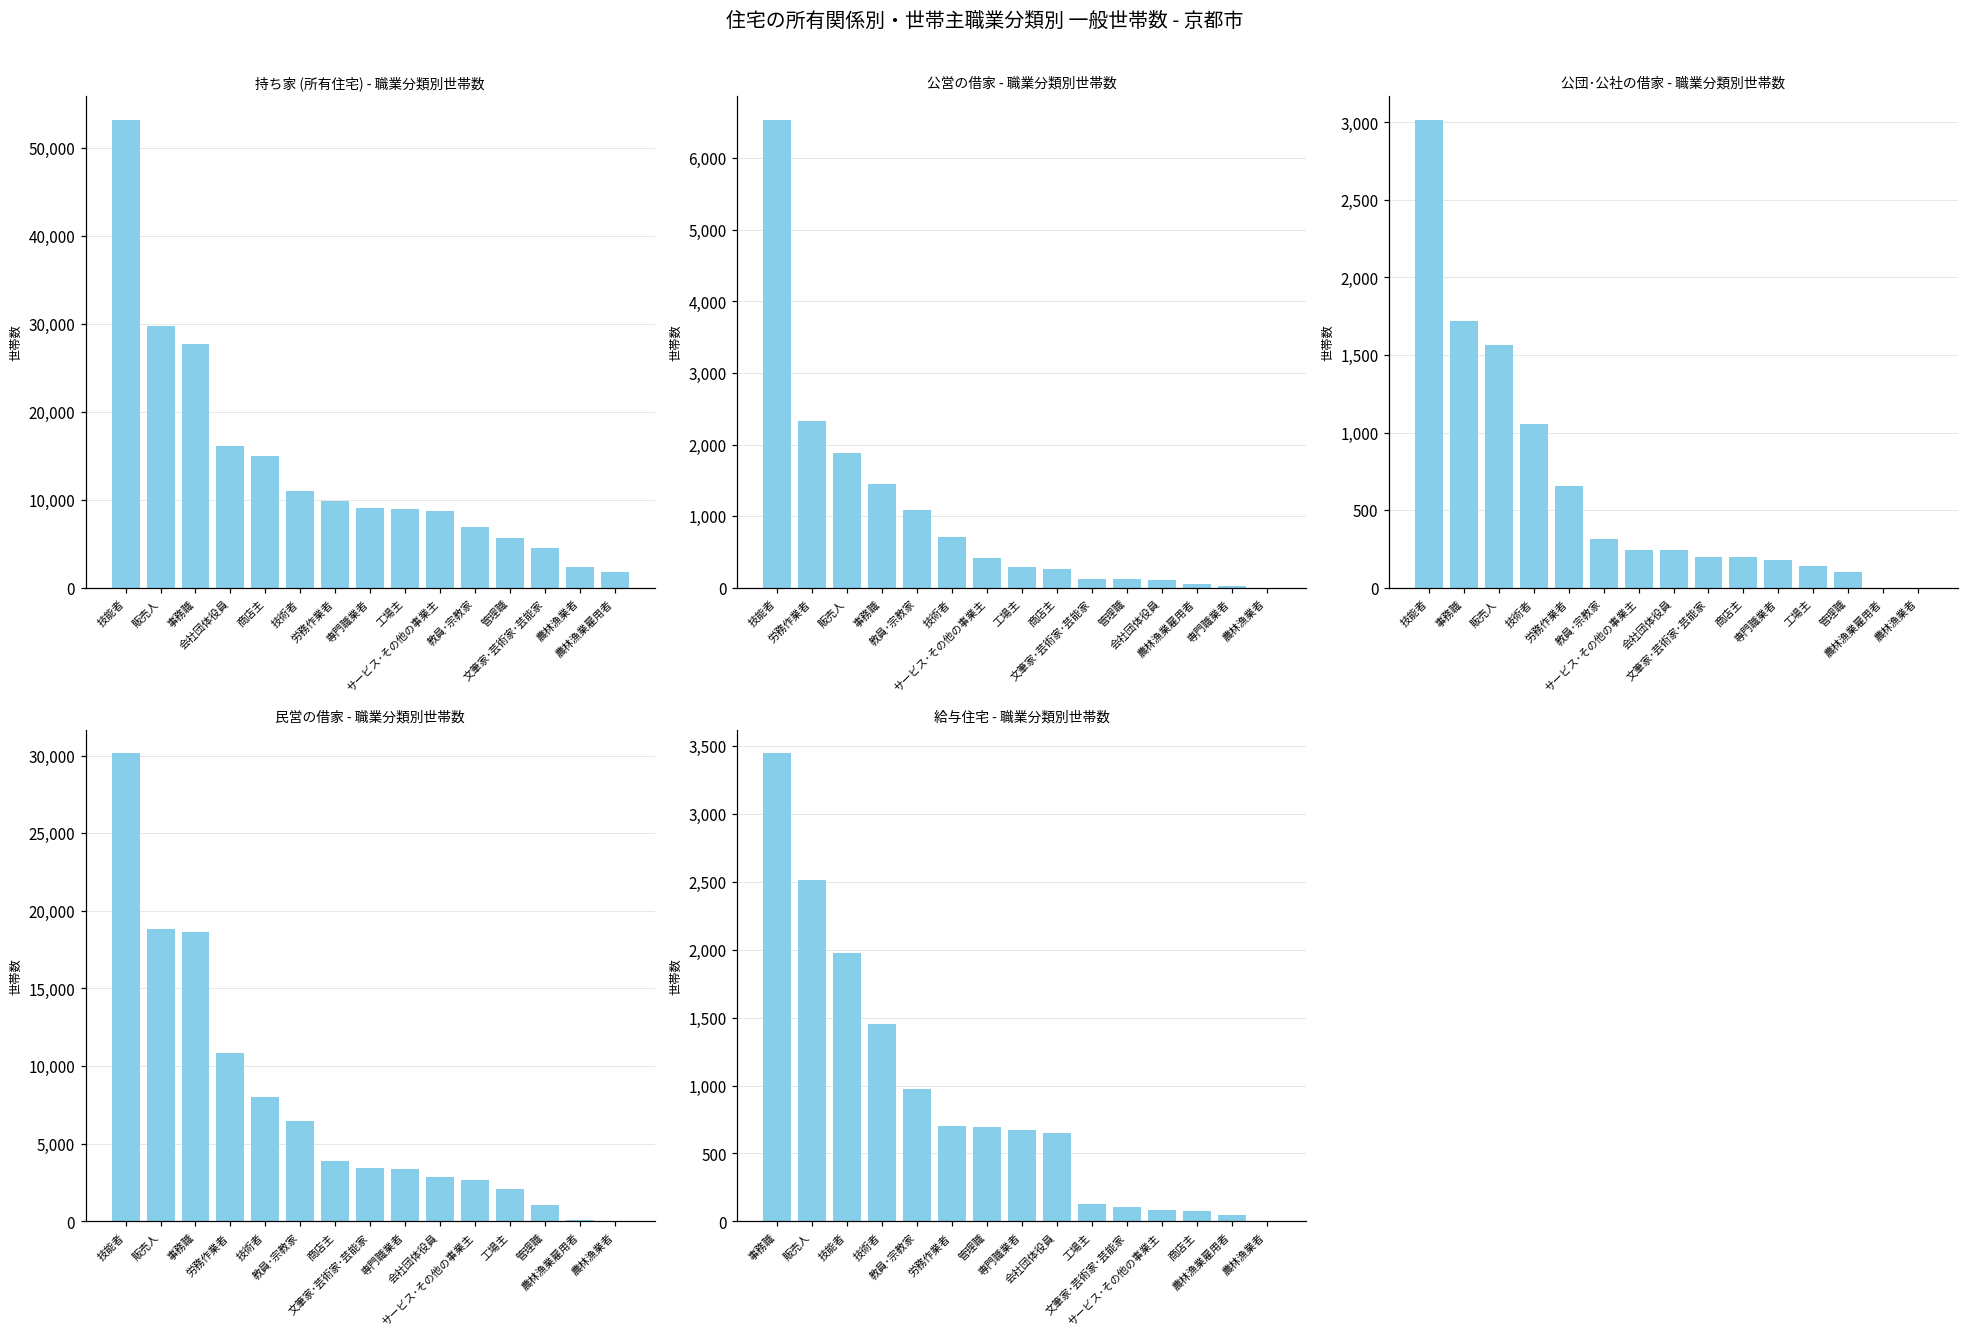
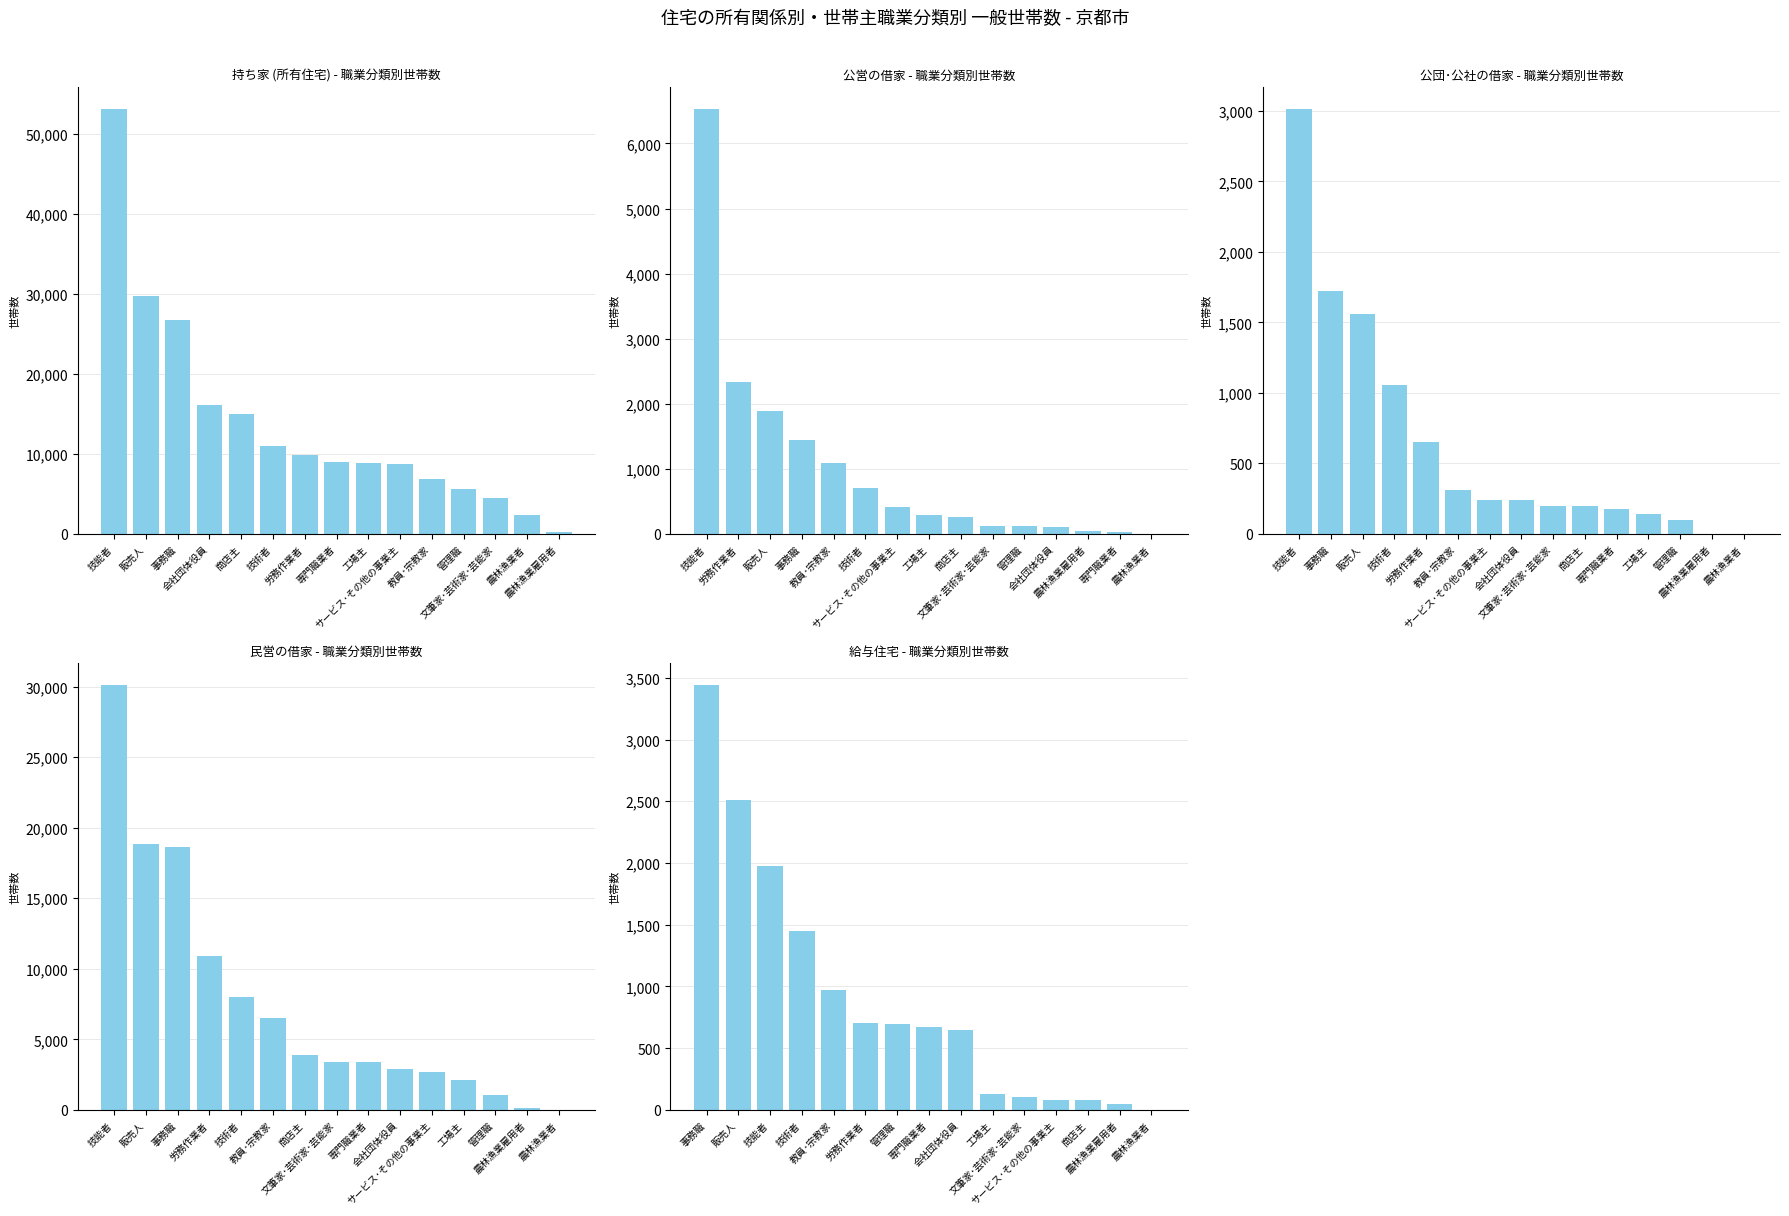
持ち家 (所有住宅) - 職業分類別世帯数, 事務職: 28,000 -> 27,000
持ち家 (所有住宅) - 職業分類別世帯数, 農林漁業雇用者: 2,000 -> 0
